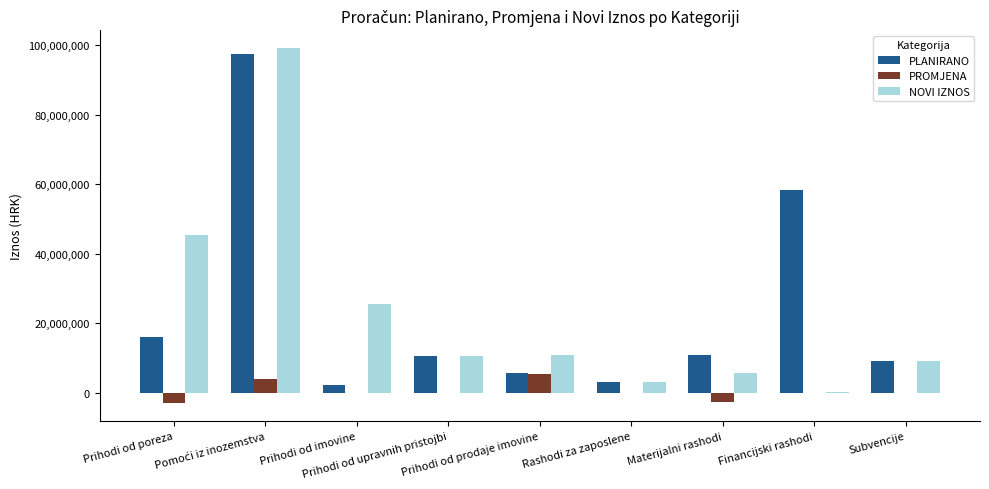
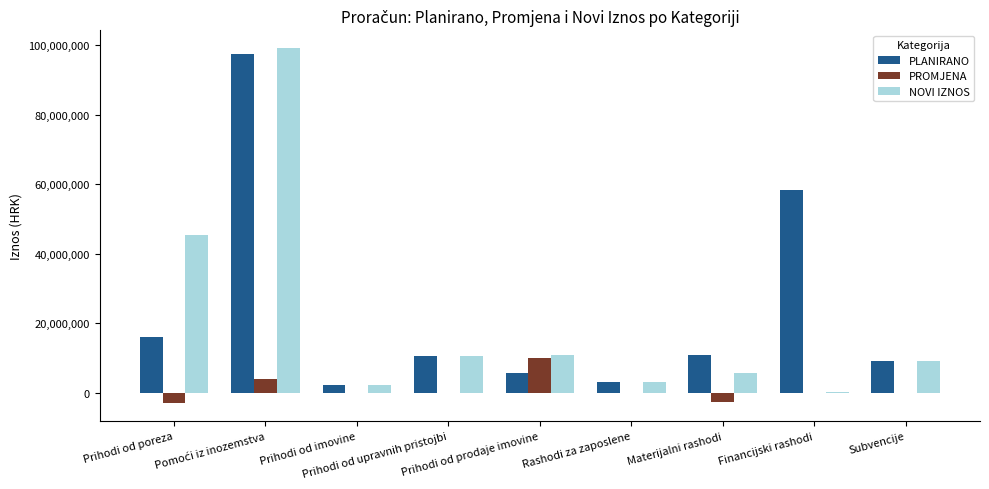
NOVI IZNOS, Prihodi od imovine: 26,000,000 -> 2,000,000
PROMJENA, Prihodi od prodaje imovine: 5,000,000 -> 10,000,000
